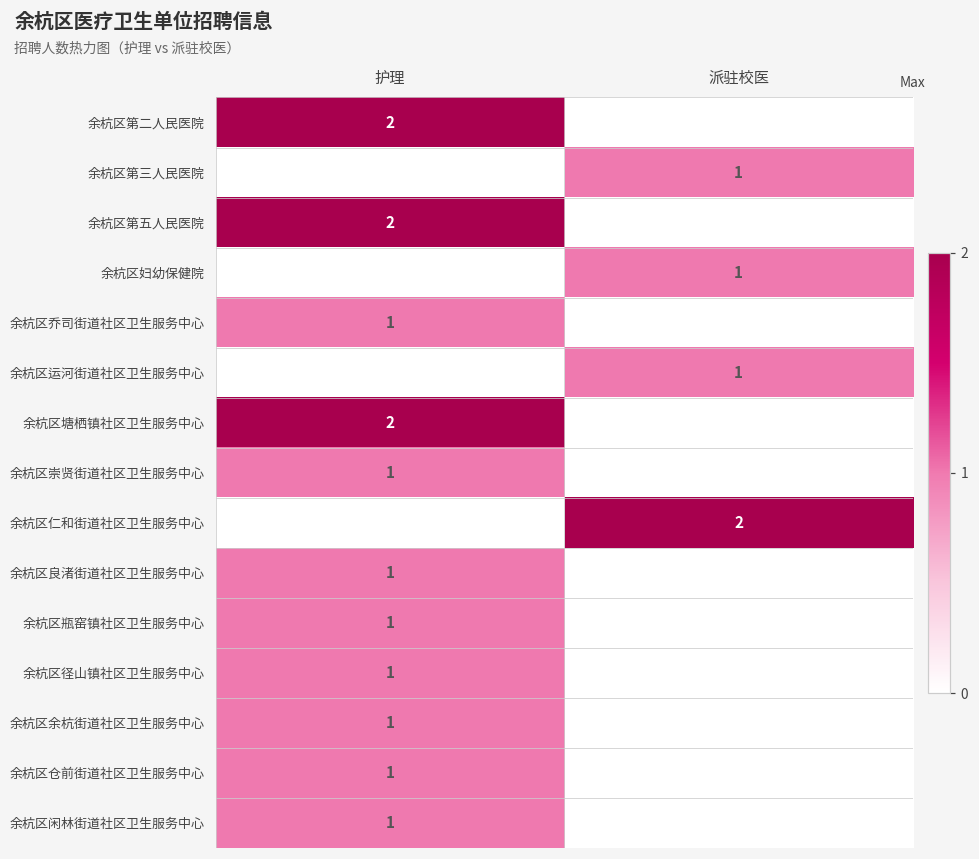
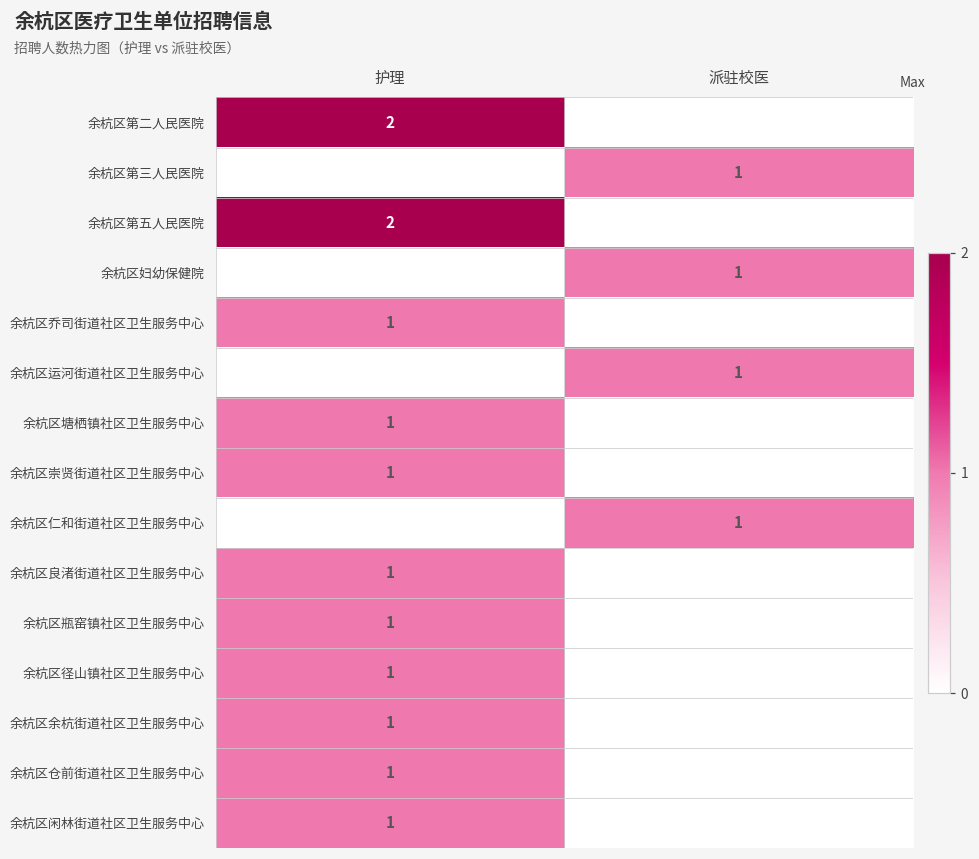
余杭区塘栖镇社区卫生服务中心, 护理: 2 -> 1
余杭区仁和街道社区卫生服务中心, 派驻校医: 2 -> 1
